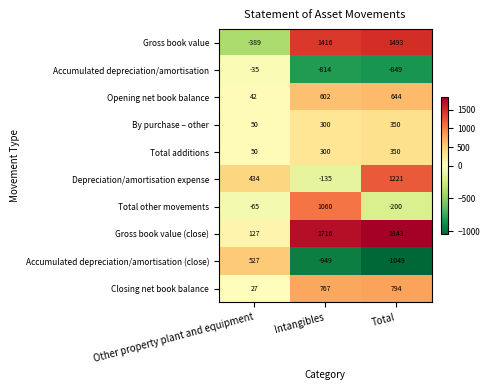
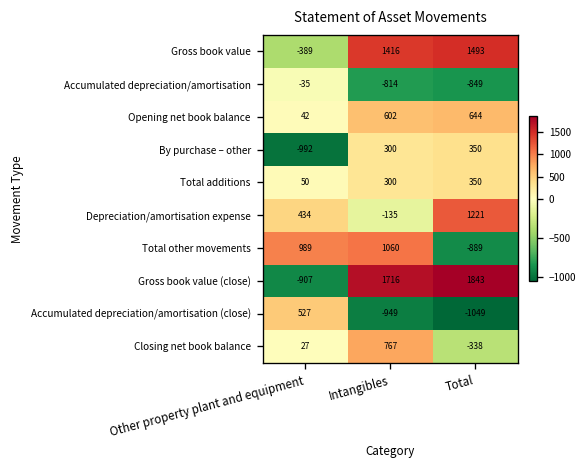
By purchase – other, Other property plant and equipment: 50 -> -992
Total other movements, Other property plant and equipment: -65 -> 989
Total other movements, Total: -200 -> -889
Gross book value (close), Other property plant and equipment: 127 -> -907
Closing net book balance, Total: 794 -> -338
